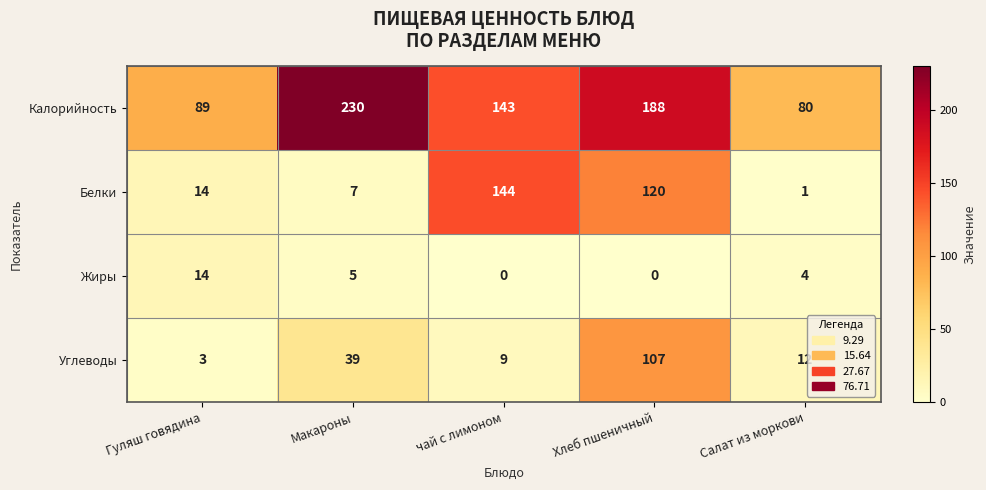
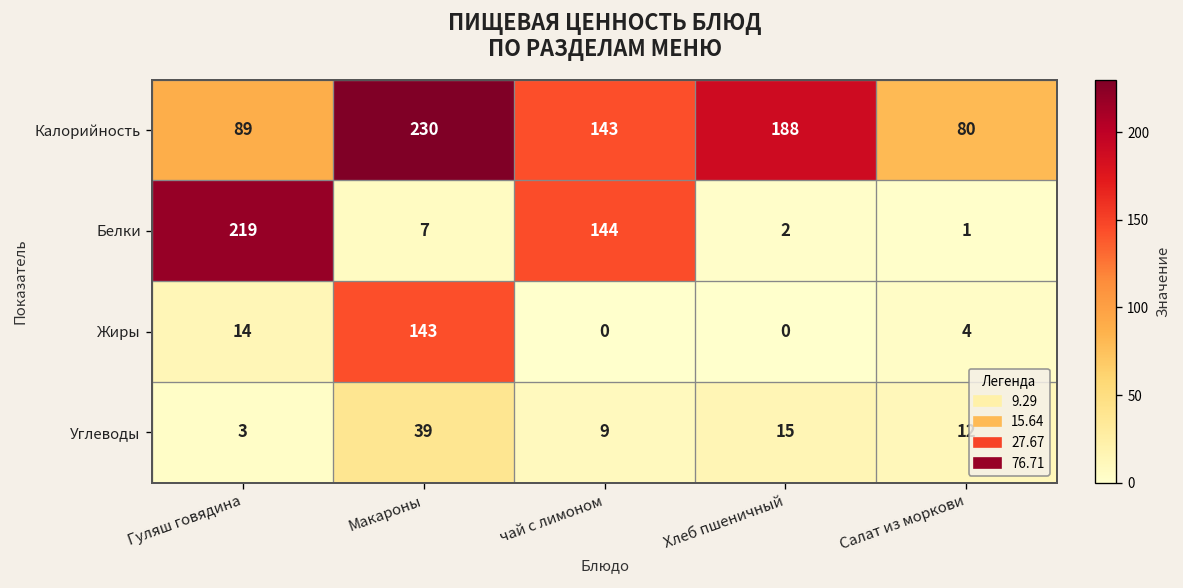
Белки, Гуляш говядина: 14 -> 219
Белки, Хлеб пшеничный: 120 -> 2
Жиры, Макароны: 5 -> 143
Углеводы, Хлеб пшеничный: 107 -> 15
